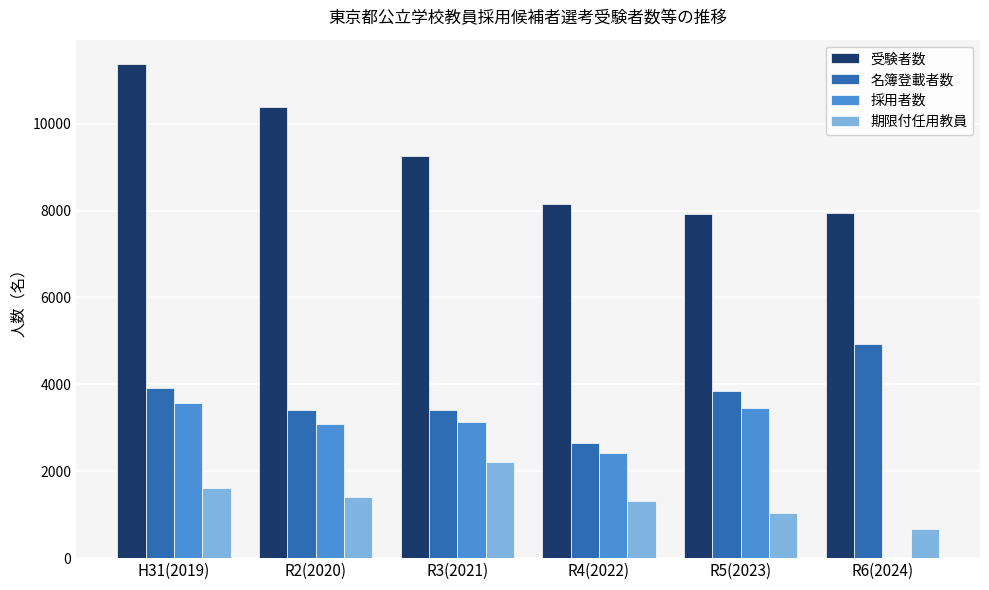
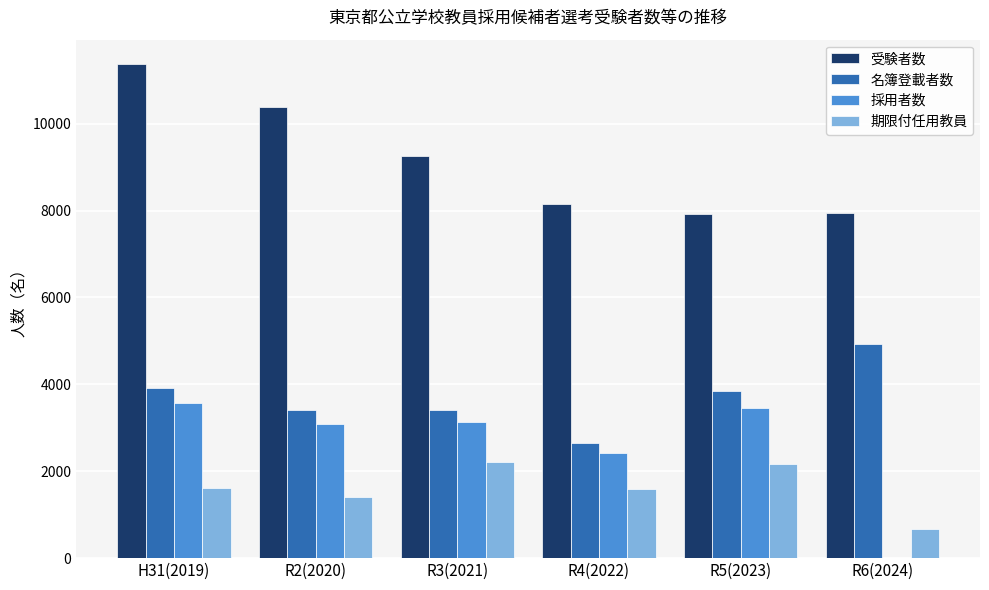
期限付任用教員, R4(2022): 1300 -> 1600
期限付任用教員, R5(2023): 1000 -> 2200
